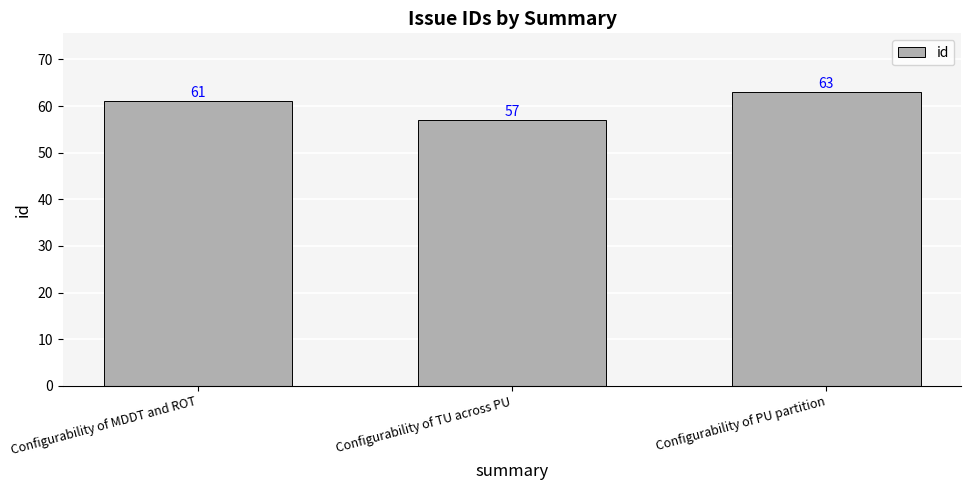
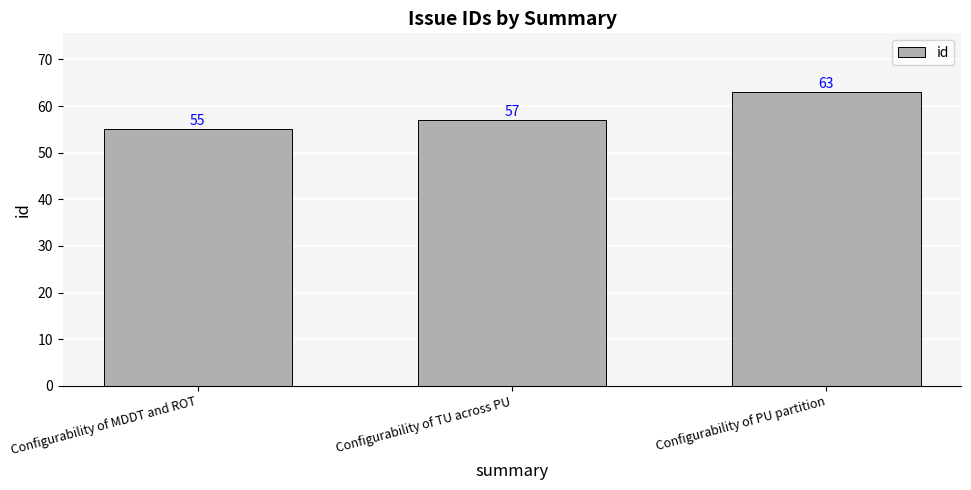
Configurability of MDDT and ROT: 61 -> 55
